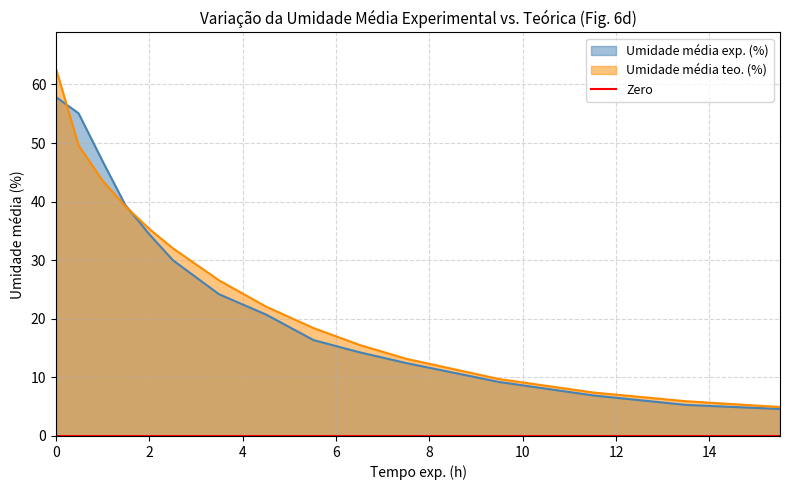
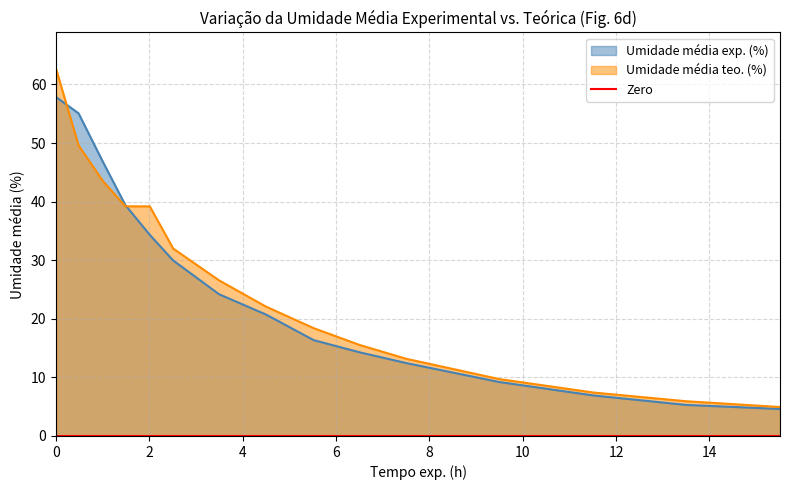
Umidade média teo. (%), 2: 35 -> 39
